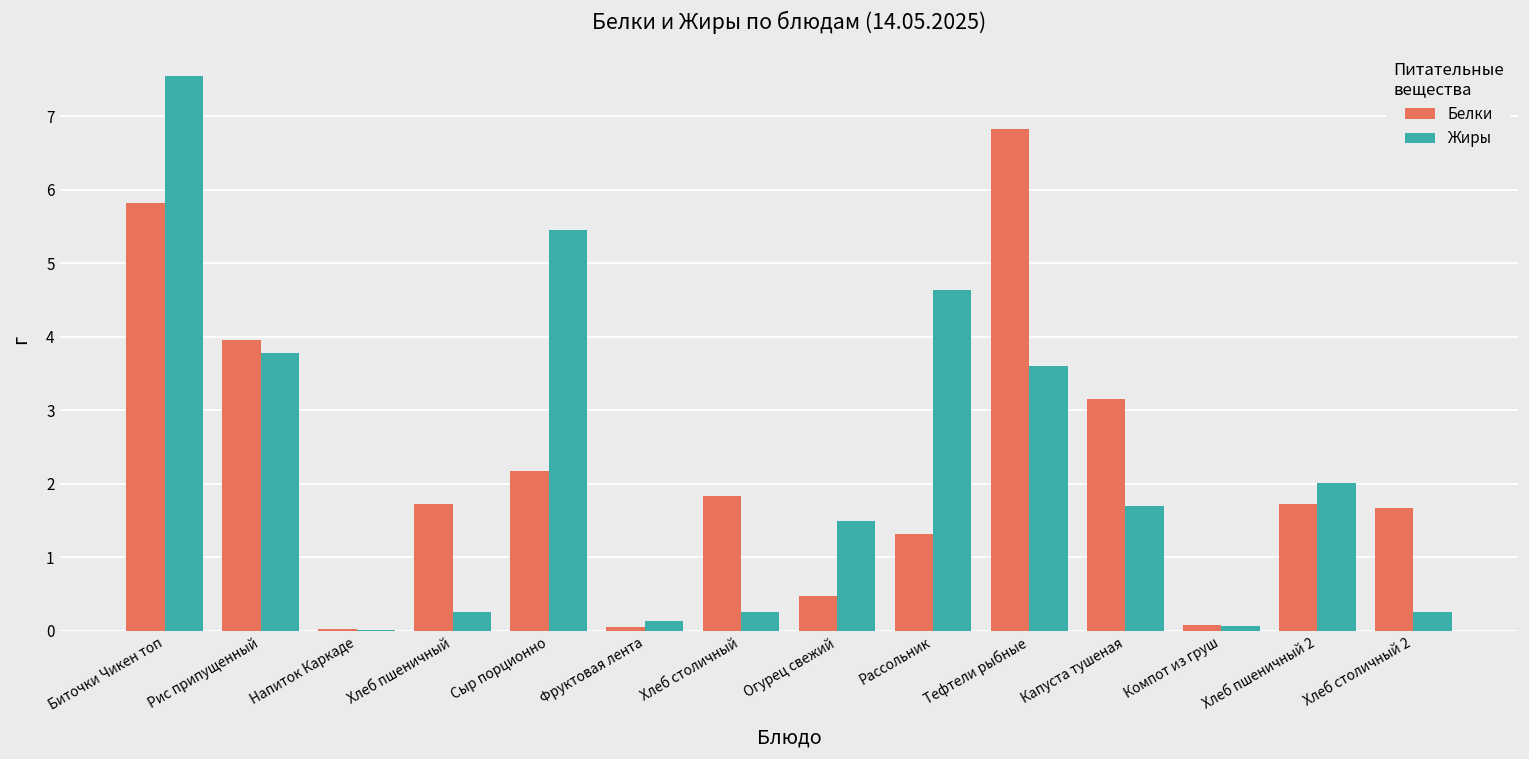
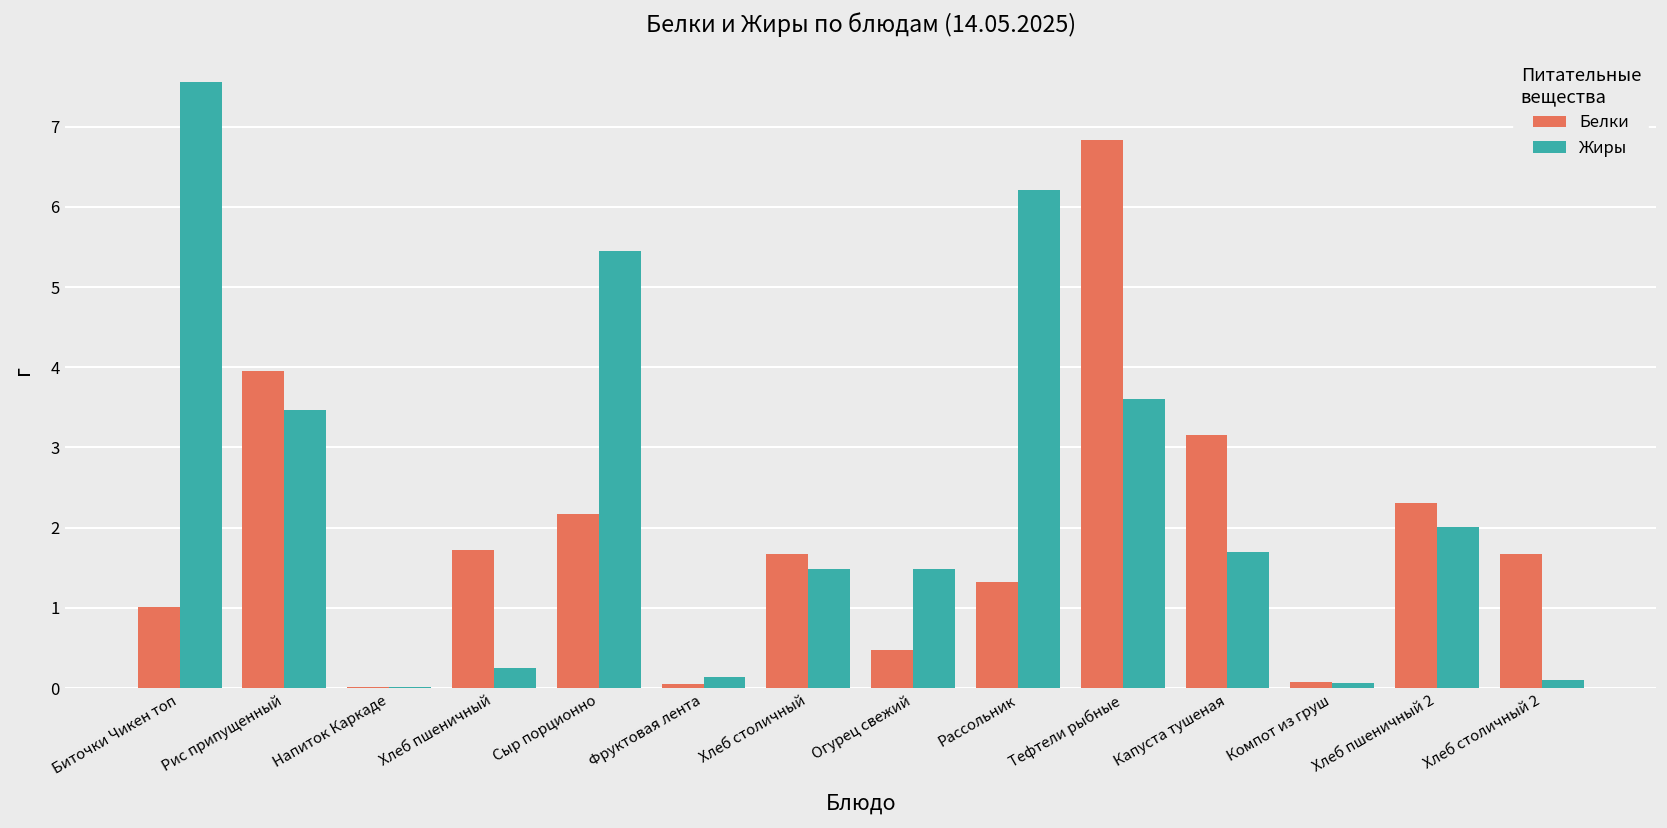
Белки, Биточки Чикен топ: 5.8 -> 1.0
Жиры, Рис припущенный: 3.8 -> 3.5
Белки, Хлеб столичный: 1.8 -> 1.7
Жиры, Хлеб столичный: 0.3 -> 1.5
Жиры, Рассольник: 4.6 -> 6.2
Белки, Хлеб пшеничный 2: 1.7 -> 2.3
Жиры, Хлеб столичный 2: 0.3 -> 0.1
